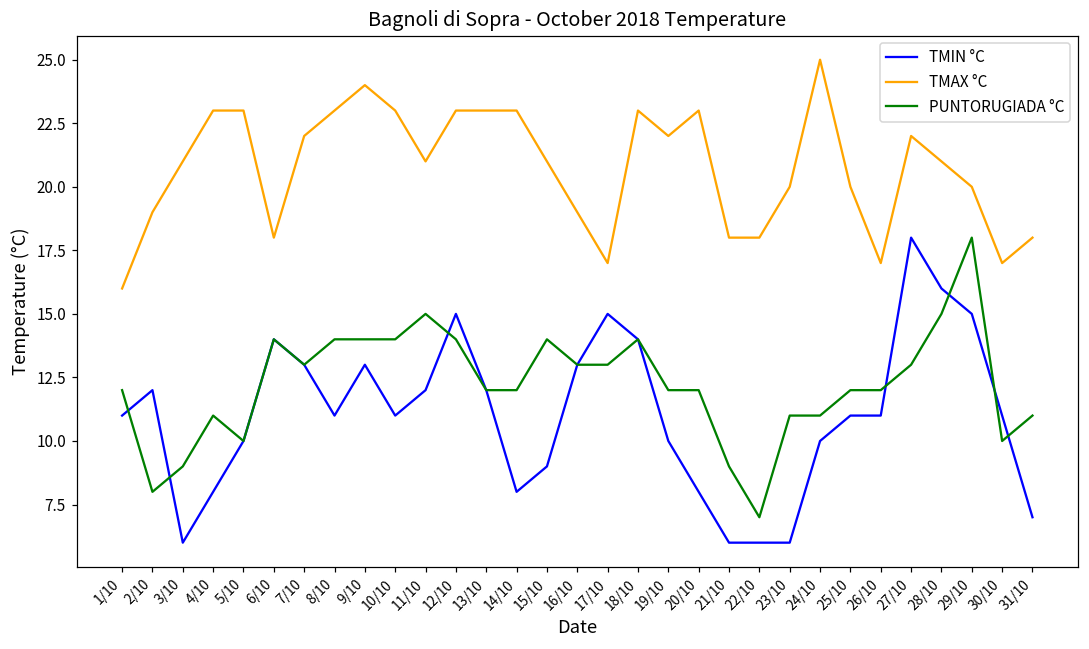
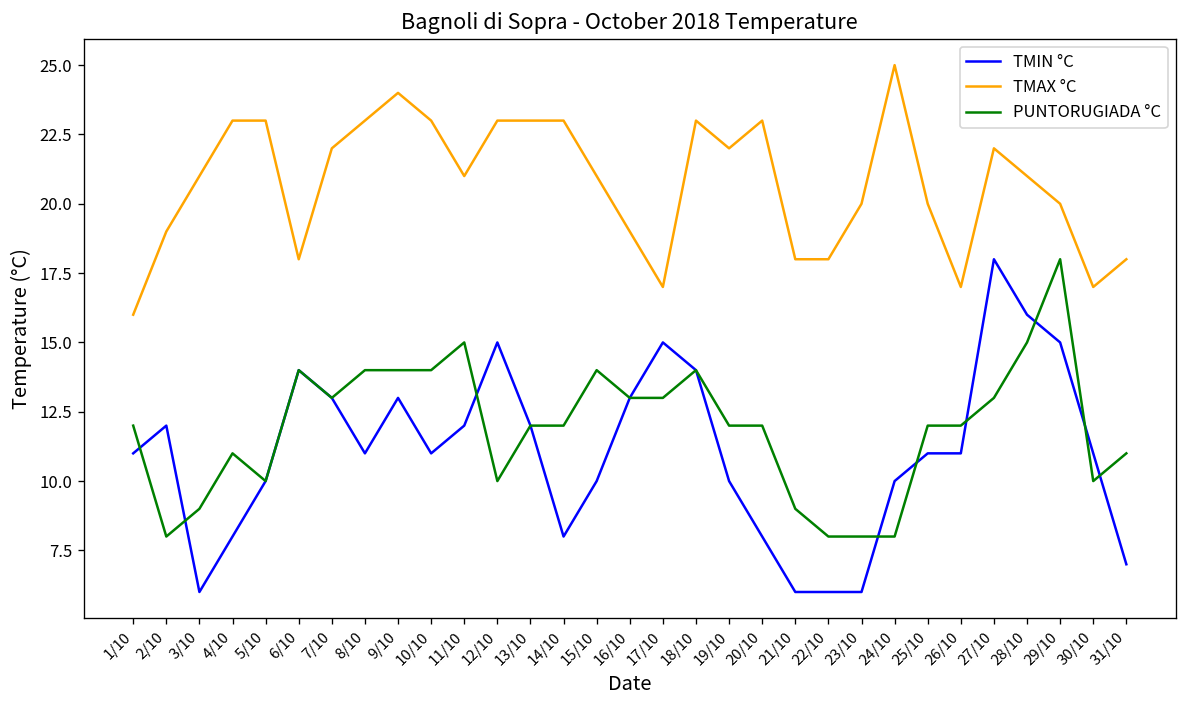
PUNTORUGIADA °C, 12/10: 14 -> 10
TMIN °C, 15/10: 9 -> 10
PUNTORUGIADA °C, 22/10: 7 -> 8
PUNTORUGIADA °C, 23/10: 11 -> 8
PUNTORUGIADA °C, 24/10: 11 -> 8
